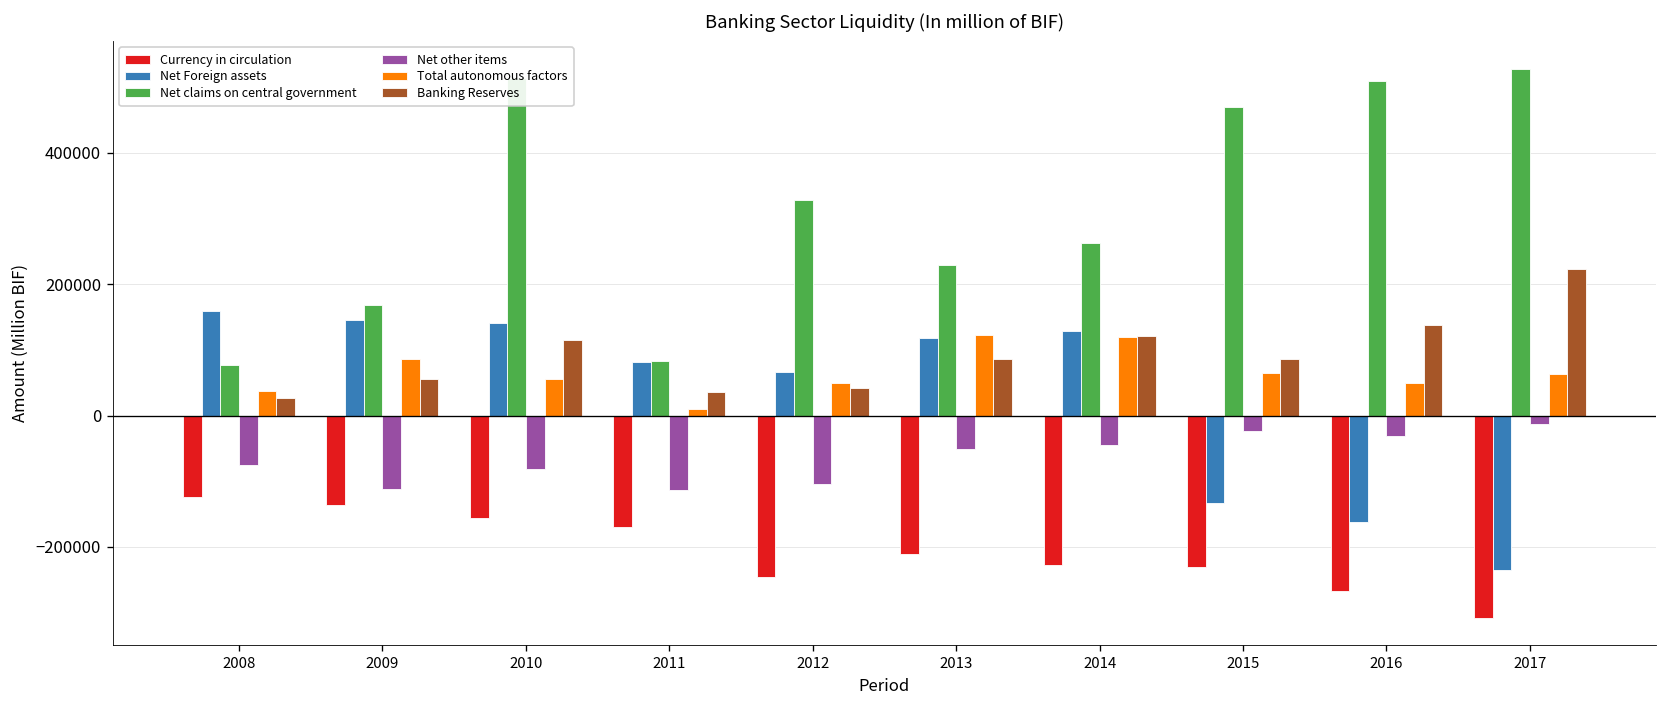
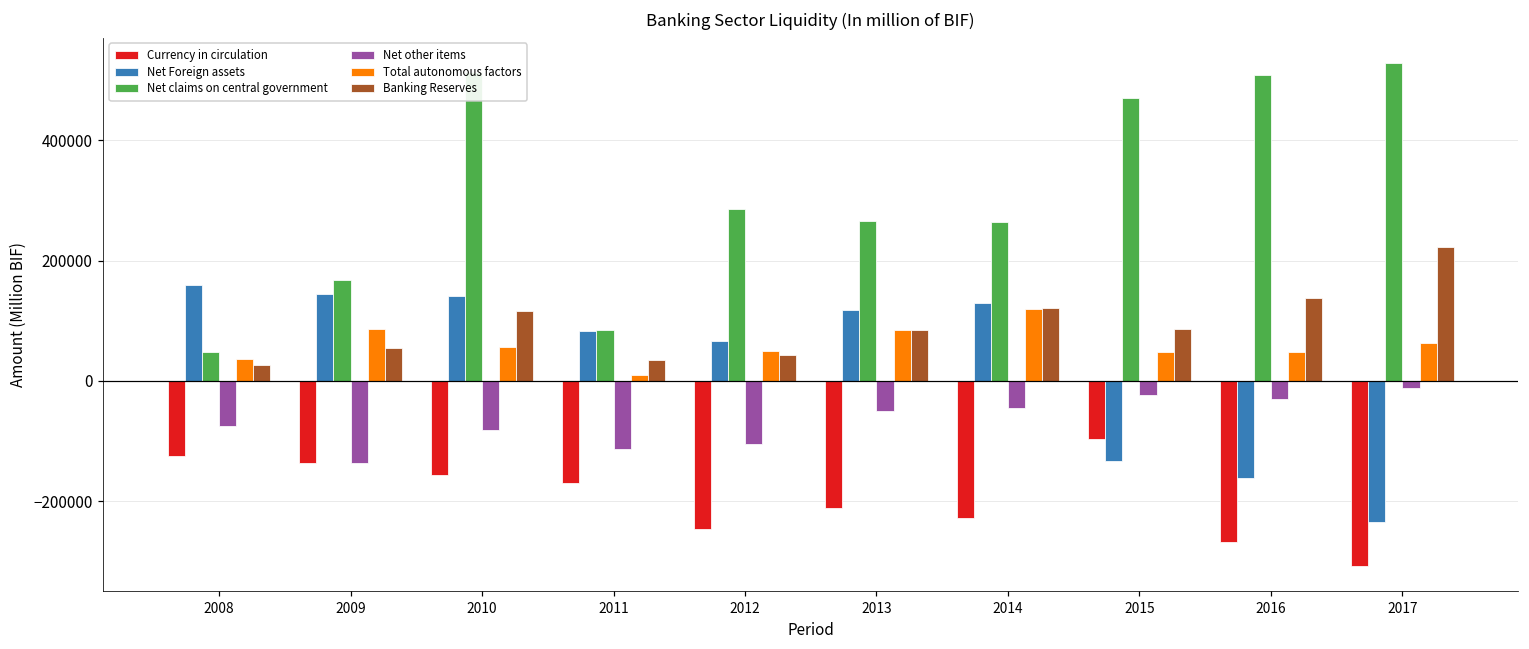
Net claims on central government, 2008: 80000 -> 50000
Net other items, 2009: -110000 -> -140000
Net claims on central government, 2012: 330000 -> 290000
Net claims on central government, 2013: 230000 -> 270000
Total autonomous factors, 2013: 120000 -> 90000
Currency in circulation, 2015: -230000 -> -100000
Total autonomous factors, 2015: 60000 -> 50000
